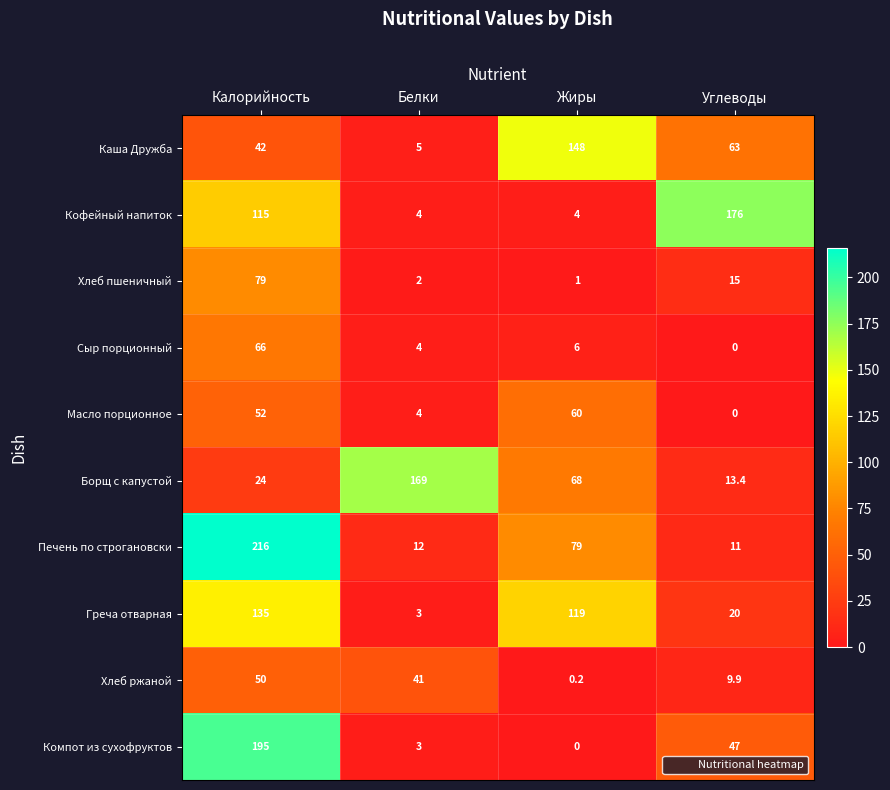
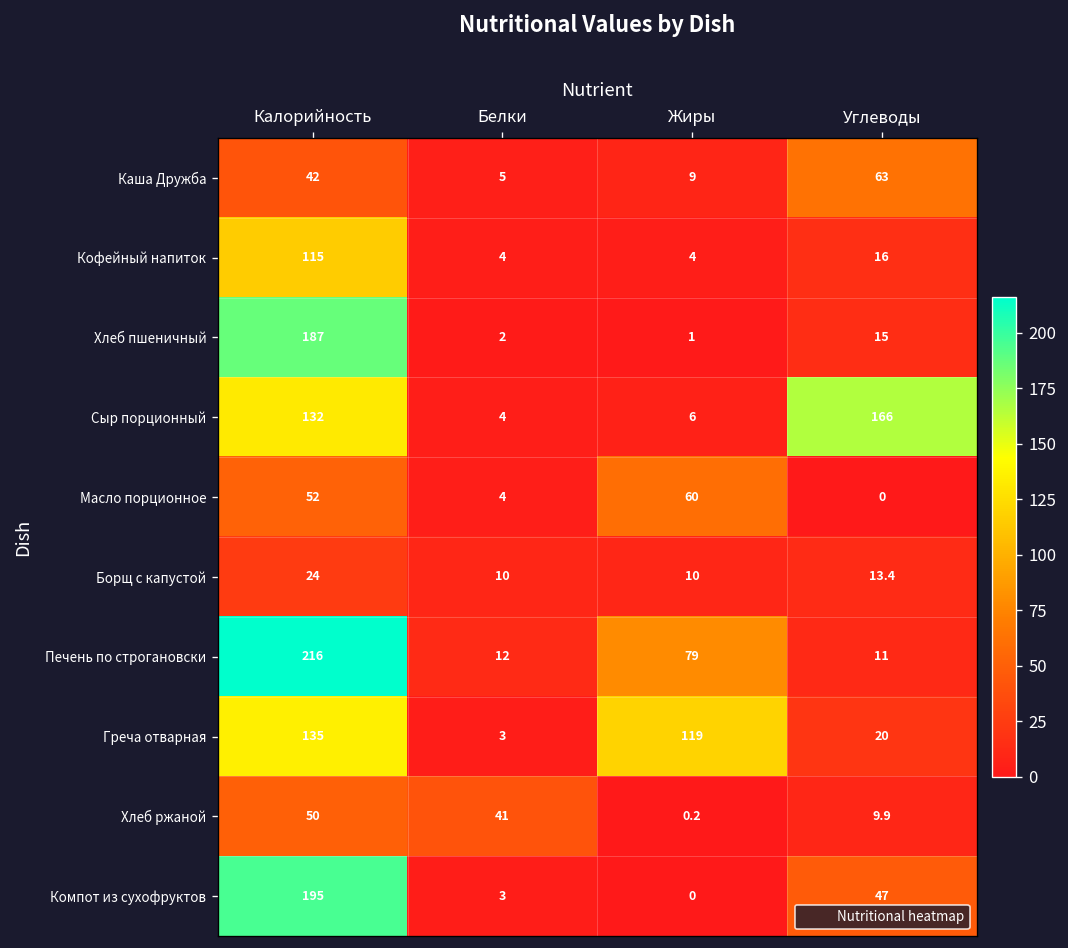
Каша Дружба, Жиры: 148 -> 9
Кофейный напиток, Углеводы: 176 -> 16
Хлеб пшеничный, Калорийность: 79 -> 187
Сыр порционный, Калорийность: 66 -> 132
Сыр порционный, Углеводы: 0 -> 166
Борщ с капустой, Белки: 169 -> 10
Борщ с капустой, Жиры: 68 -> 10
